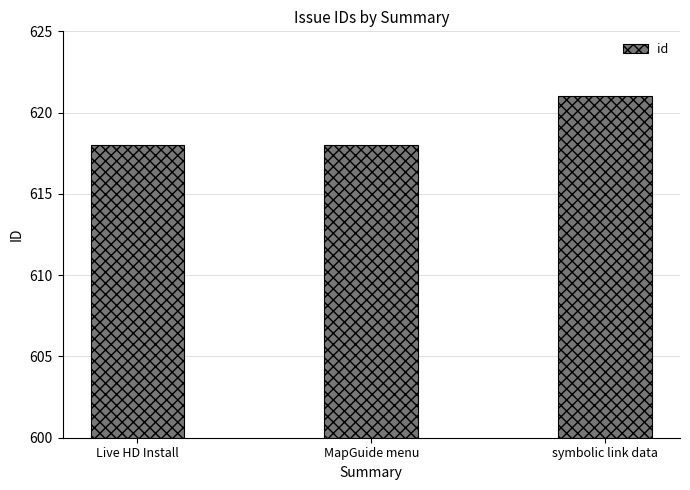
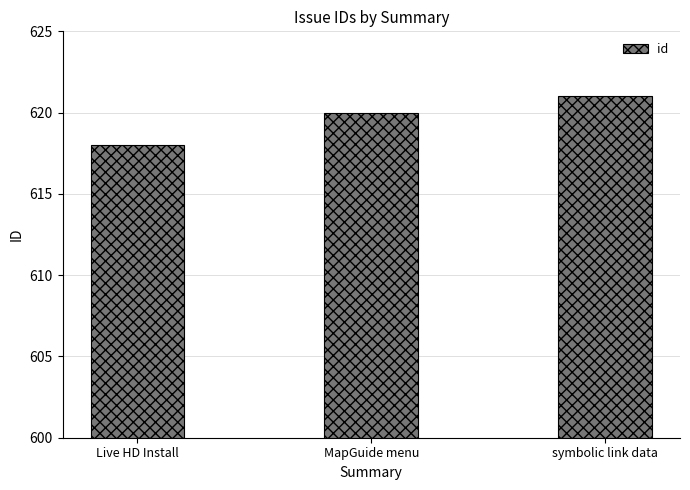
MapGuide menu: 618 -> 620
